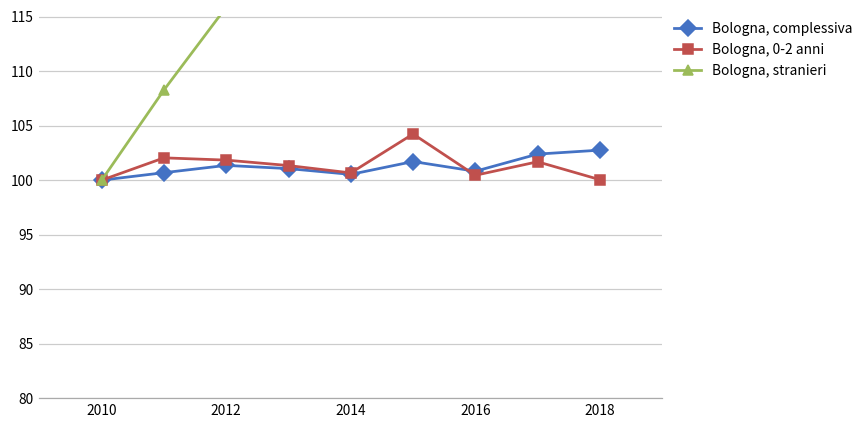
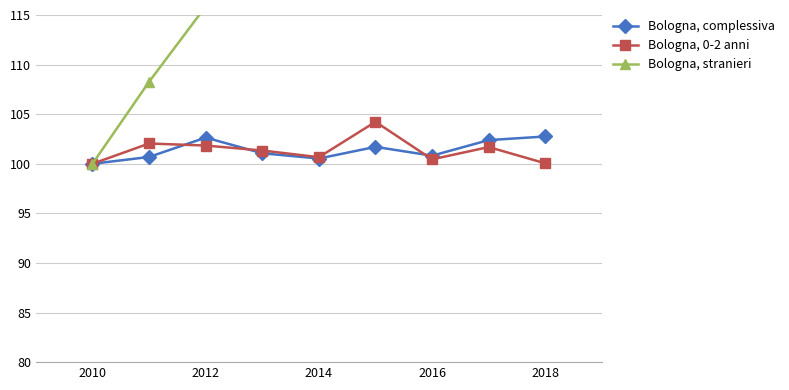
Bologna, complessiva, 2012: 101 -> 103
